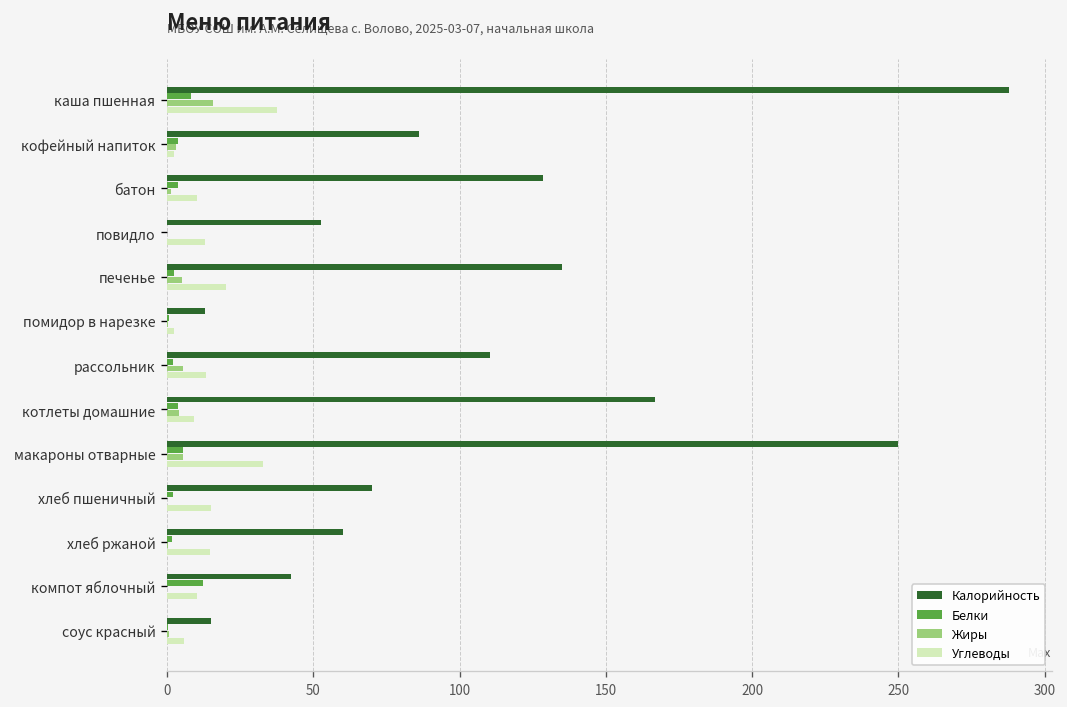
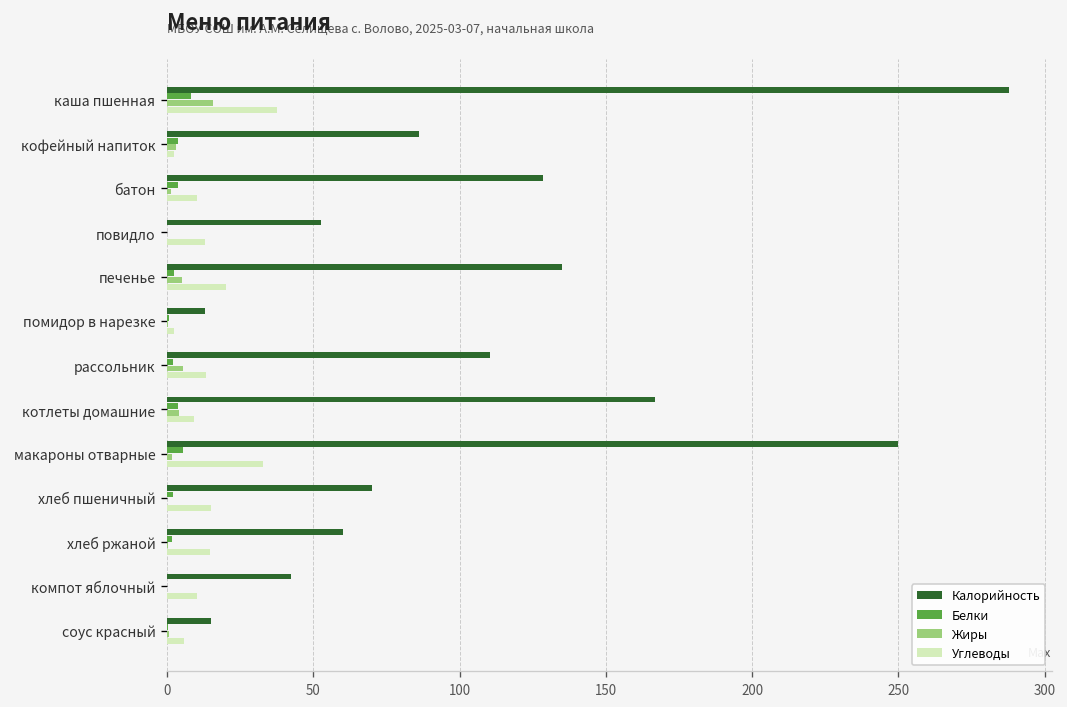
Жиры, макароны отварные: 6 -> 2
Белки, компот яблочный: 12 -> 0
